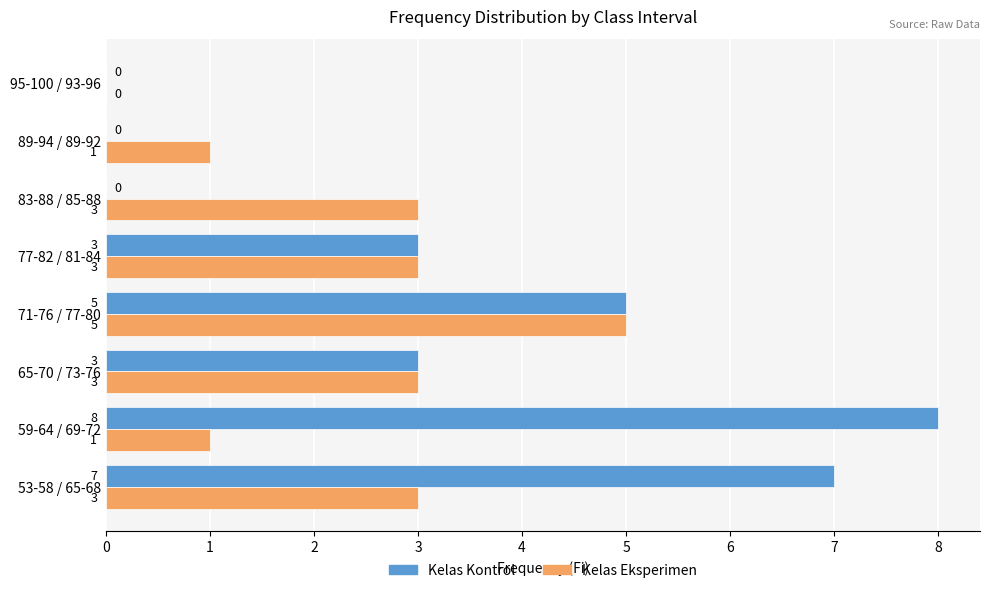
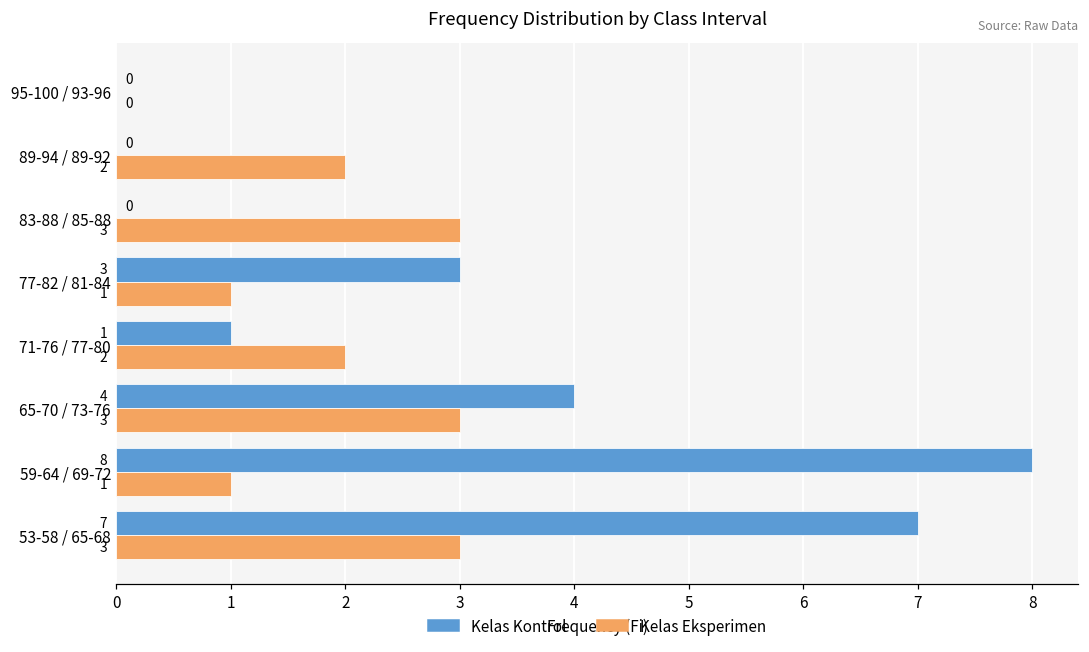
Kelas Eksperimen, 89-94 / 89-92: 1 -> 2
Kelas Eksperimen, 77-82 / 81-84: 3 -> 1
Kelas Kontrol, 71-76 / 77-80: 5 -> 1
Kelas Eksperimen, 71-76 / 77-80: 5 -> 2
Kelas Kontrol, 65-70 / 73-76: 3 -> 4
